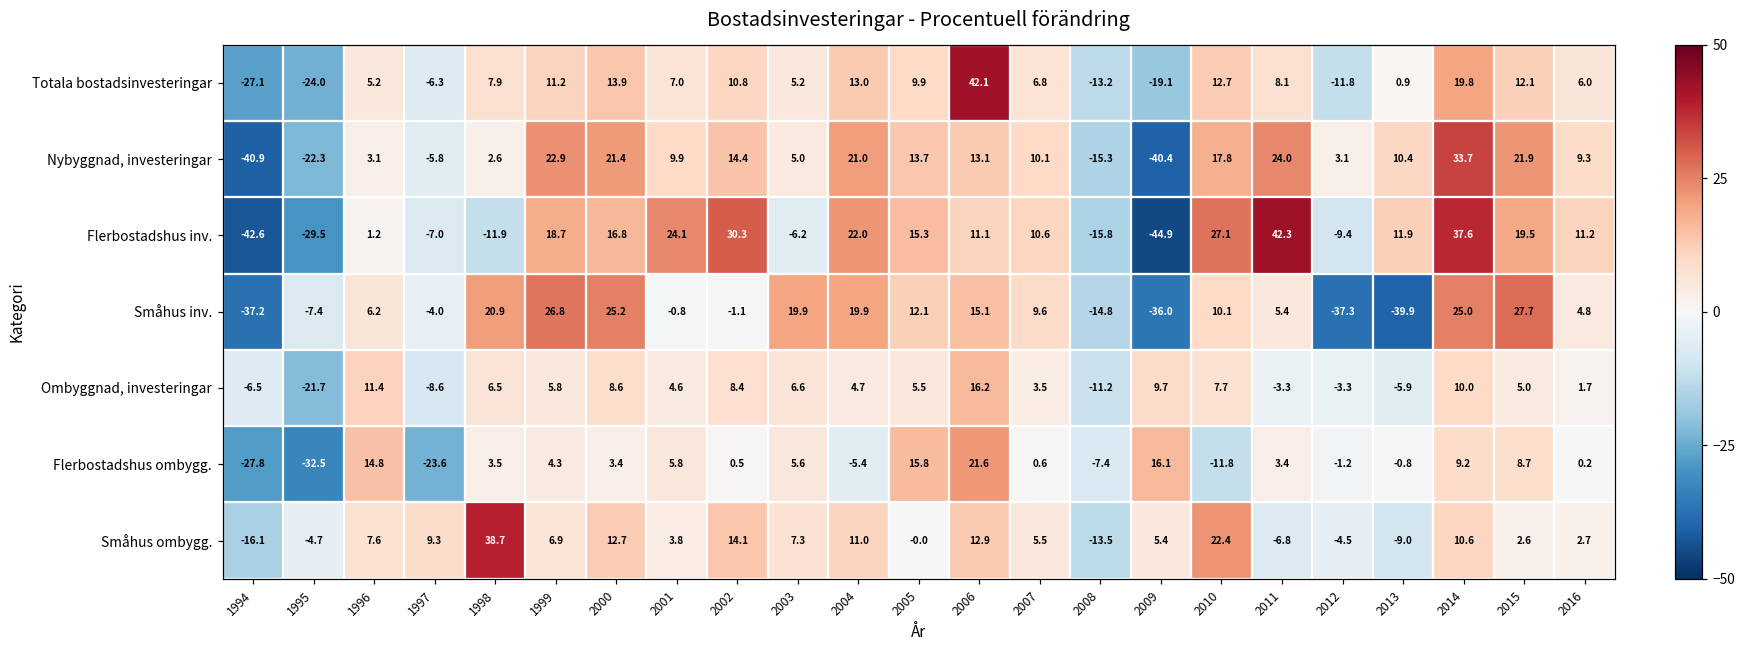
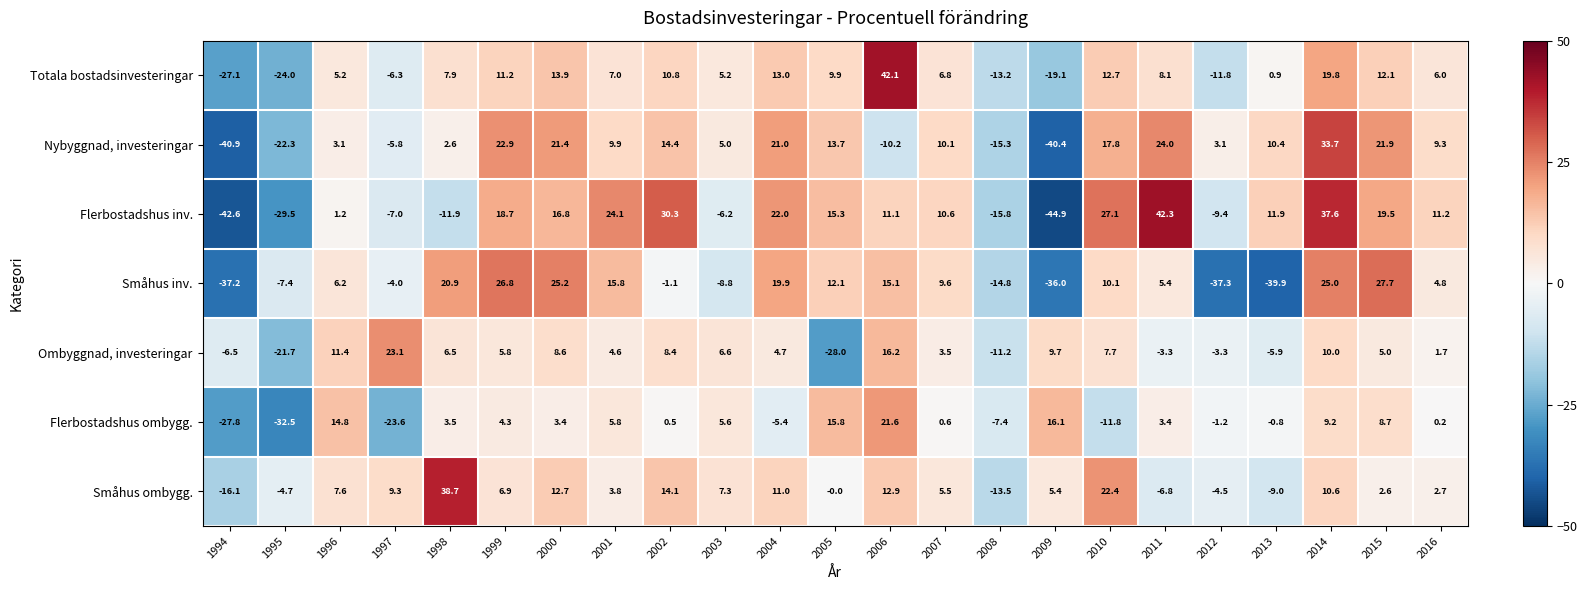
Nybyggnad, investeringar, 2006: 13.1 -> -10.2
Småhus inv., 2001: -0.8 -> 15.8
Småhus inv., 2003: 19.9 -> -8.8
Ombyggnad, investeringar, 1997: -8.6 -> 23.1
Ombyggnad, investeringar, 2005: 5.5 -> -28.0
